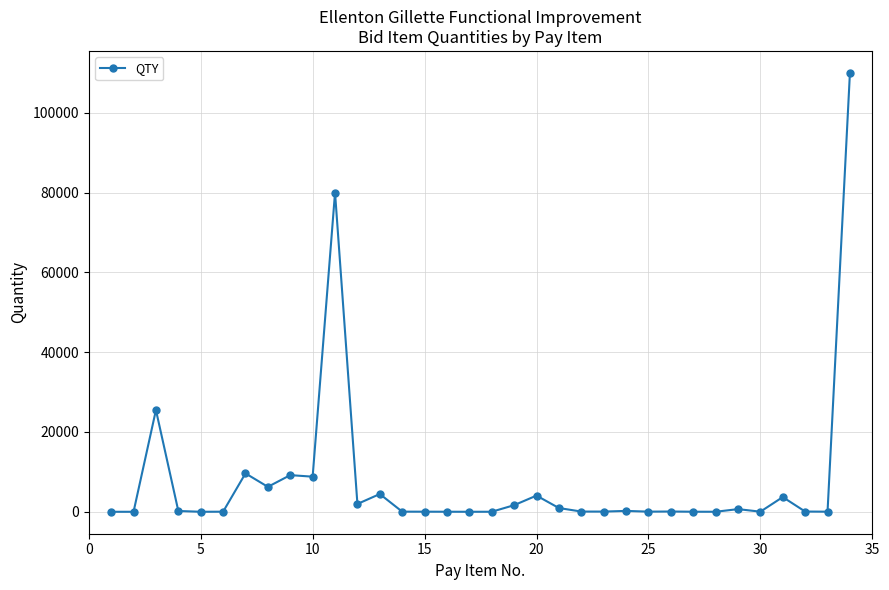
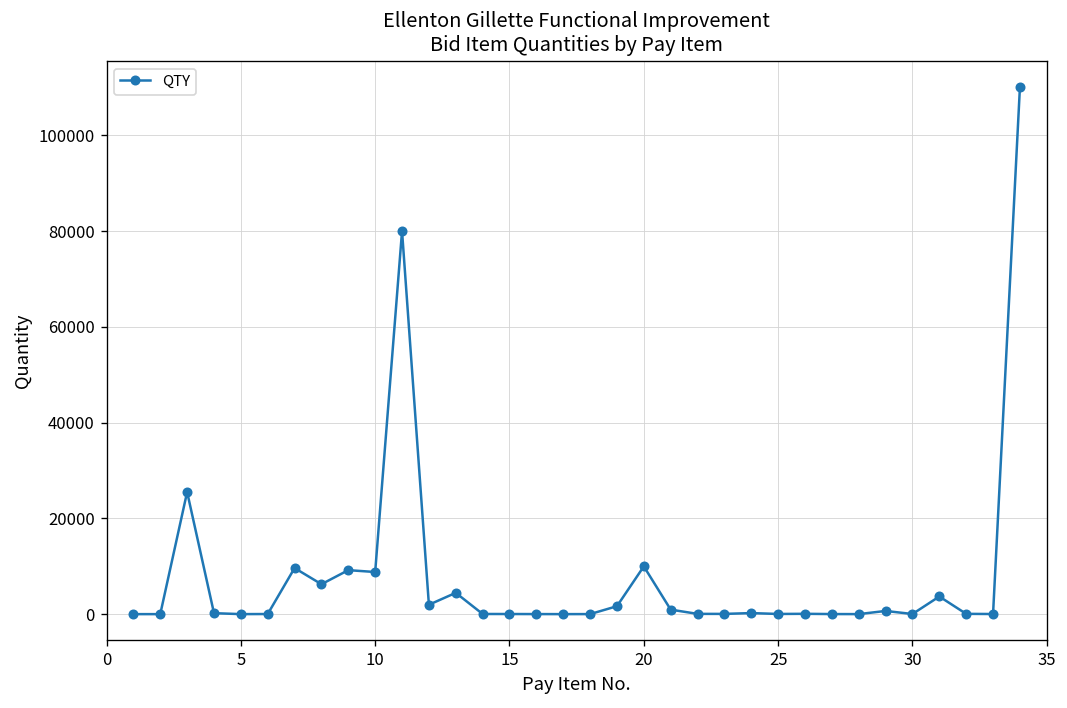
20: 4000 -> 10000
